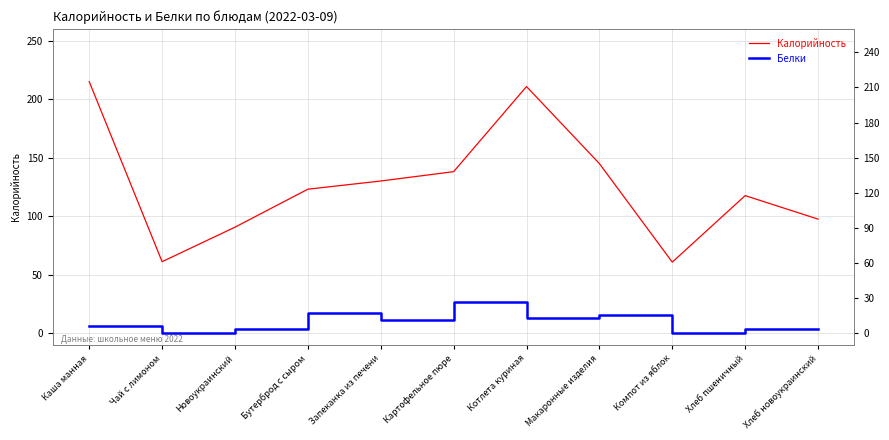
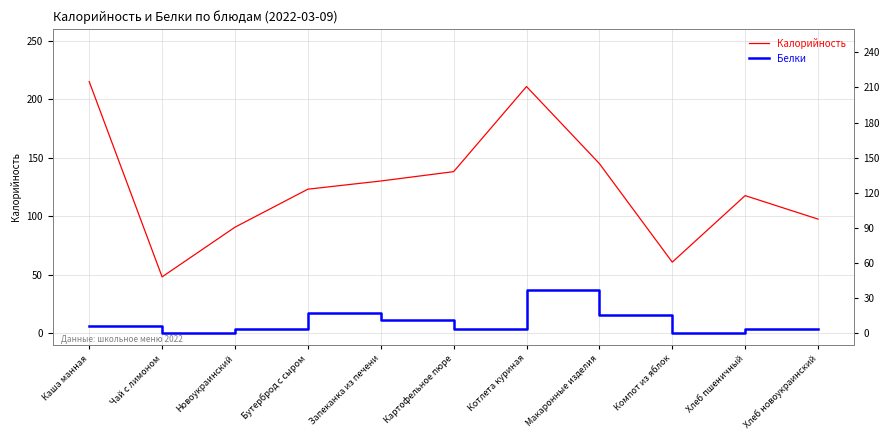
Калорийность, Чай с лимоном: 61 -> 48
Белки, Картофельное пюре: 27 -> 3
Белки, Котлета куриная: 13 -> 37
